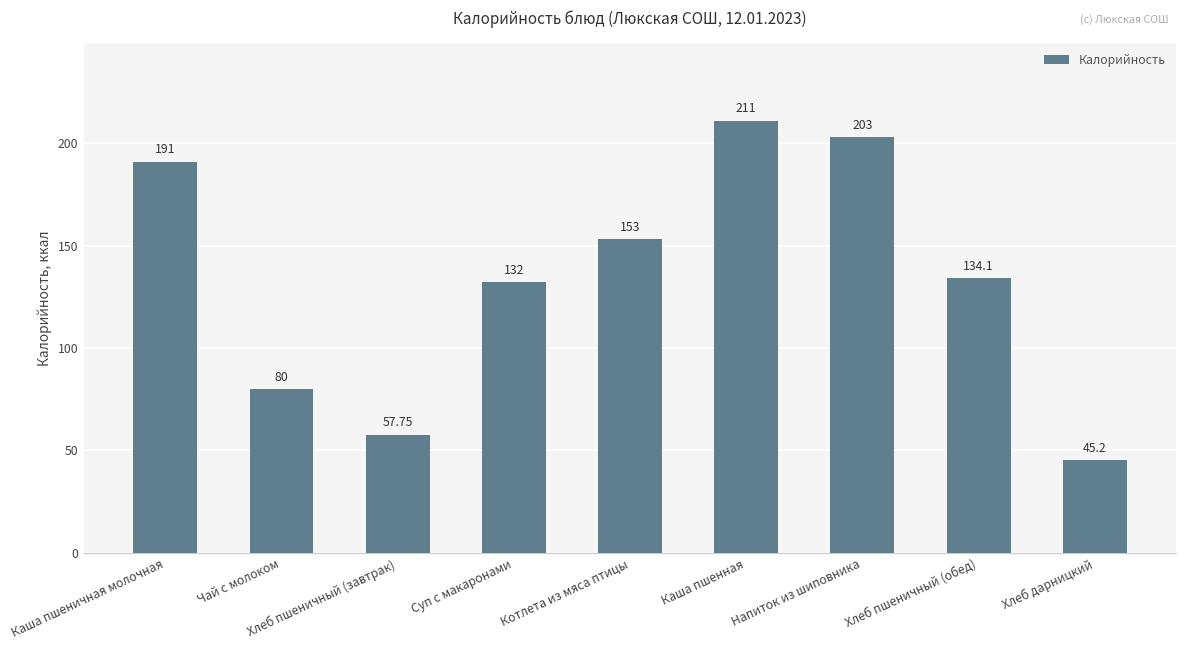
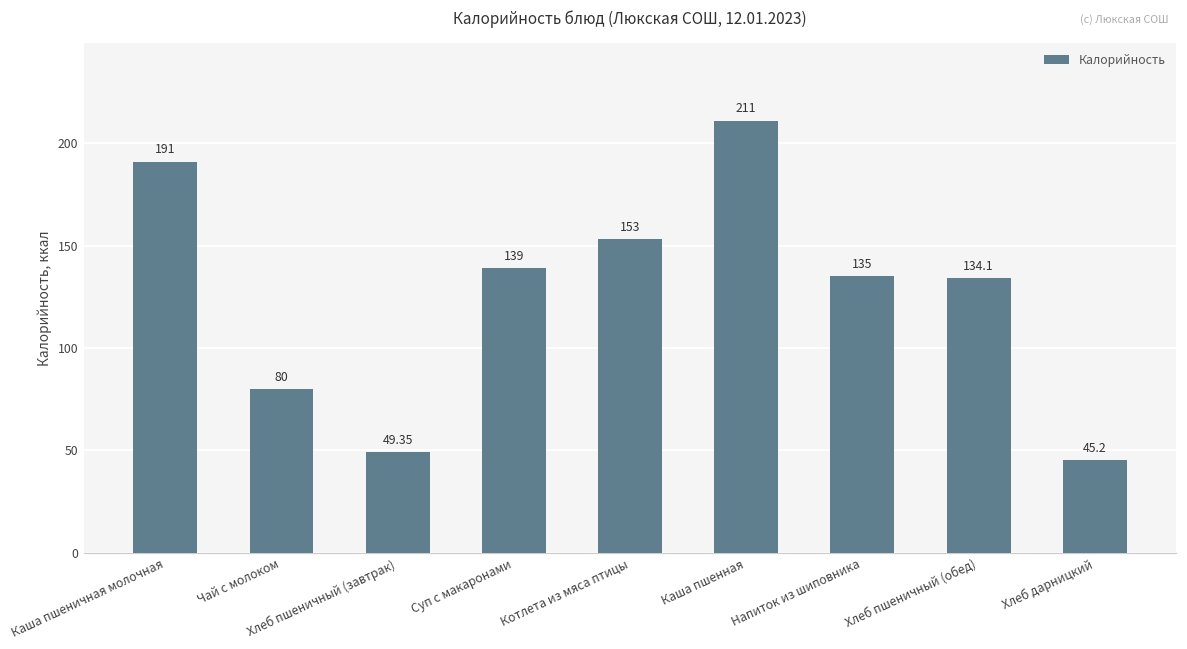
Хлеб пшеничный (завтрак): 57.75 -> 49.35
Суп с макаронами: 132 -> 139
Напиток из шиповника: 203 -> 135
